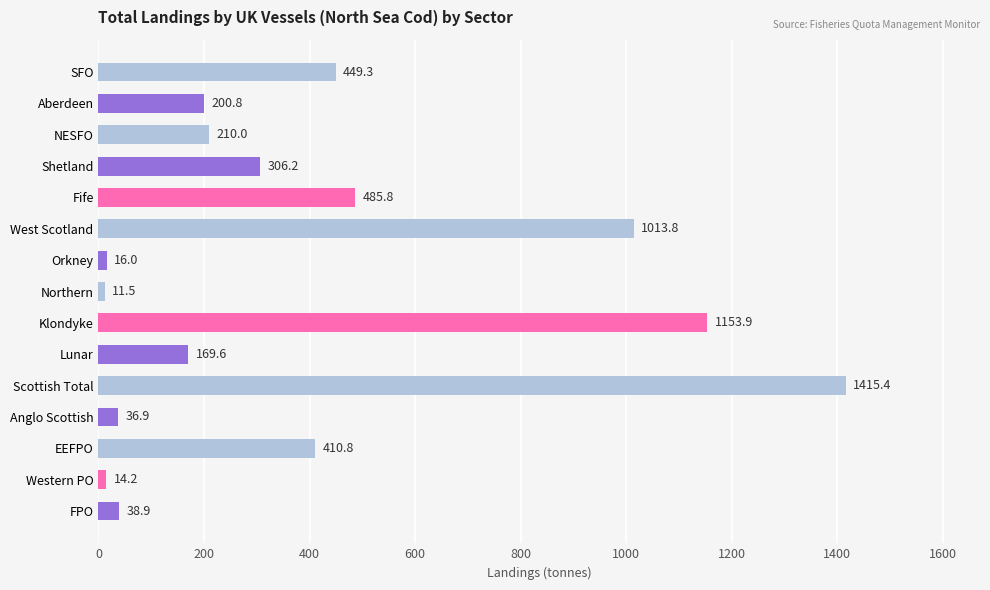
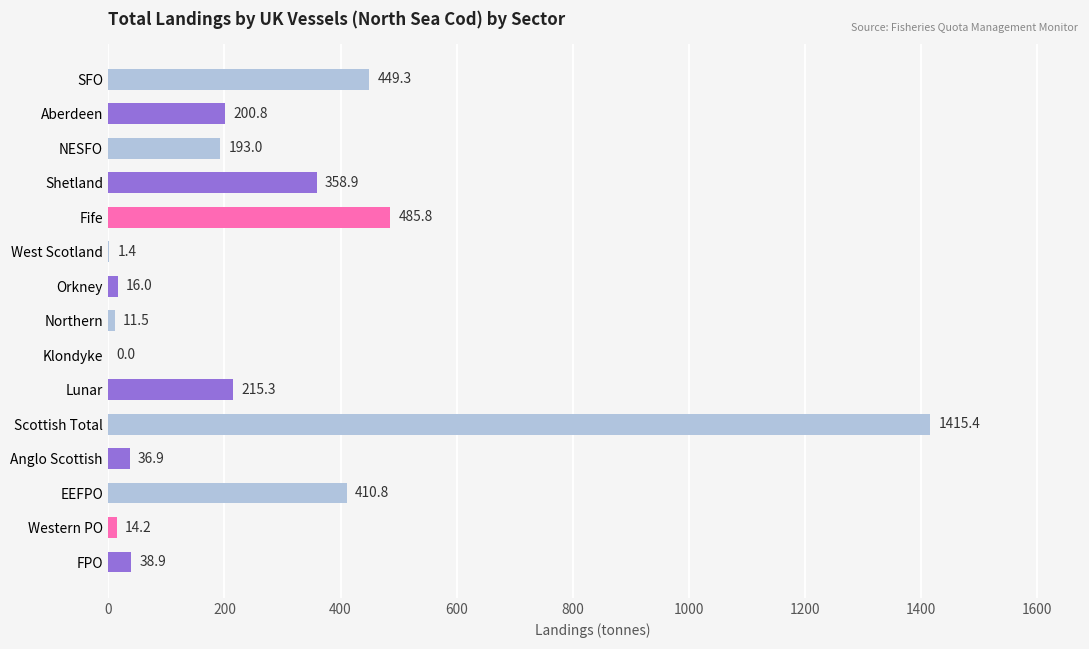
NESFO: 210.0 -> 193.0
Shetland: 306.2 -> 358.9
West Scotland: 1013.8 -> 1.4
Klondyke: 1153.9 -> 0.0
Lunar: 169.6 -> 215.3
